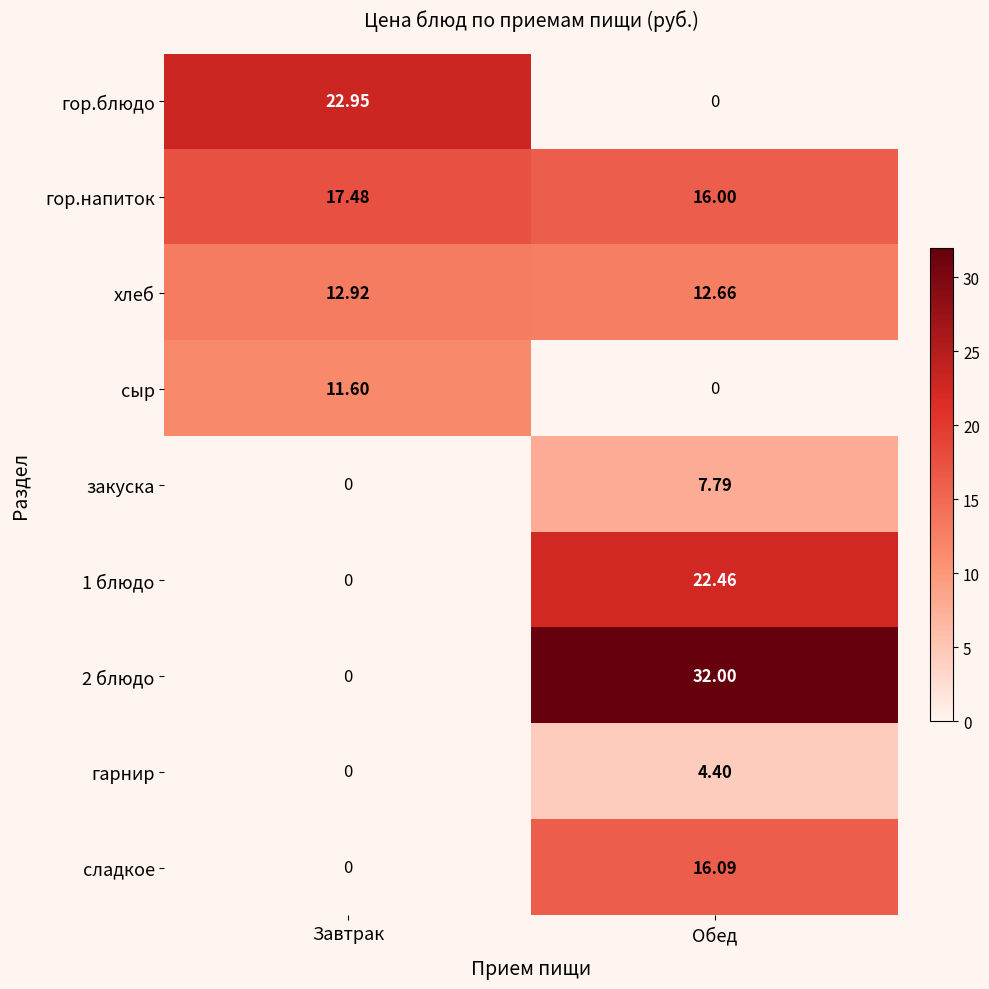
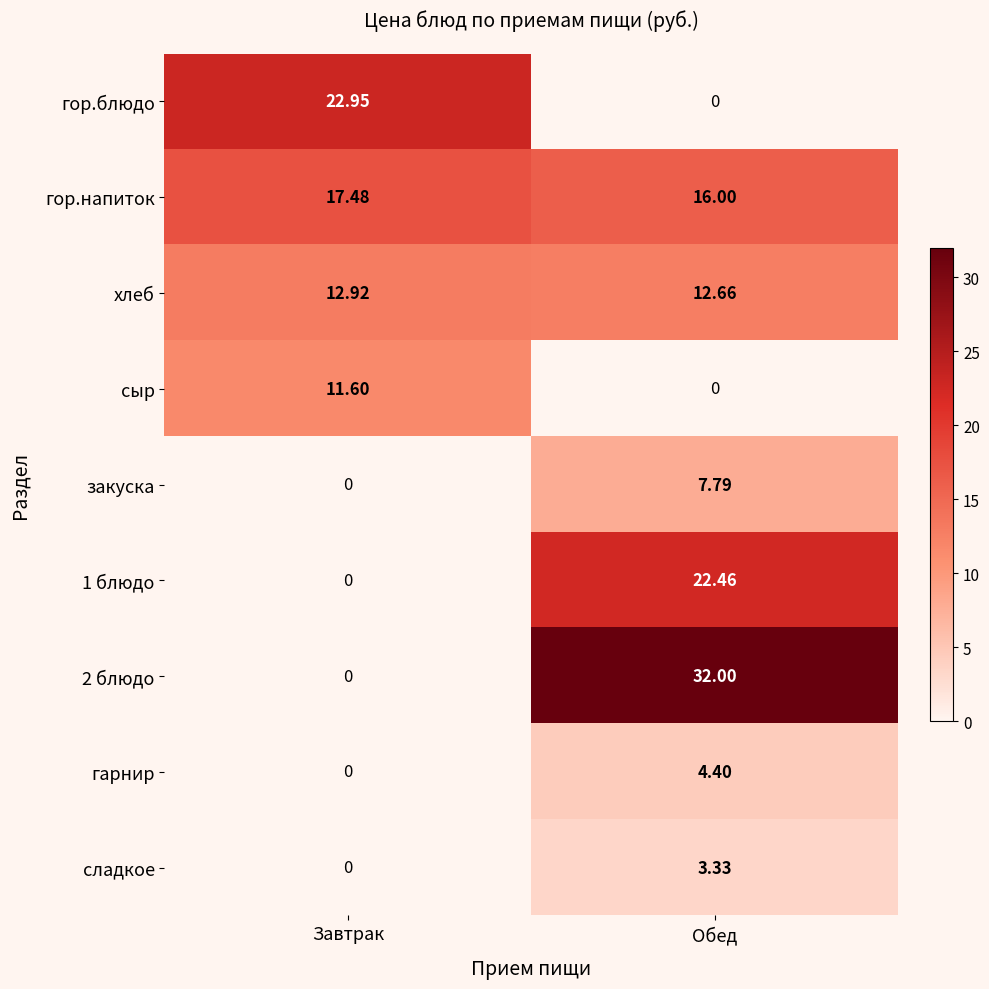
сладкое, Обед: 16.09 -> 3.33
